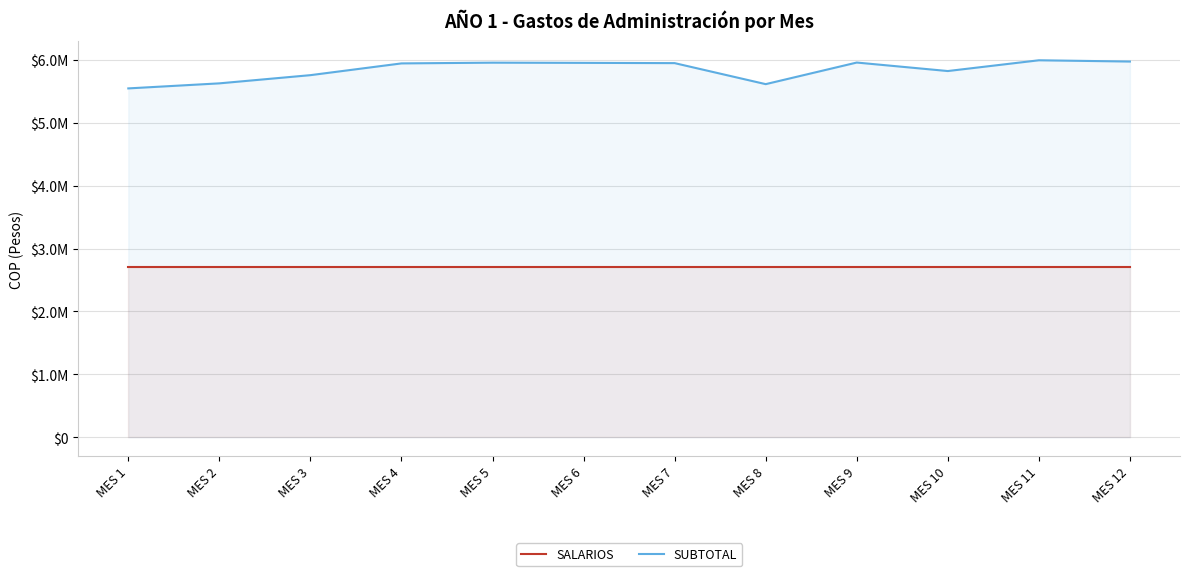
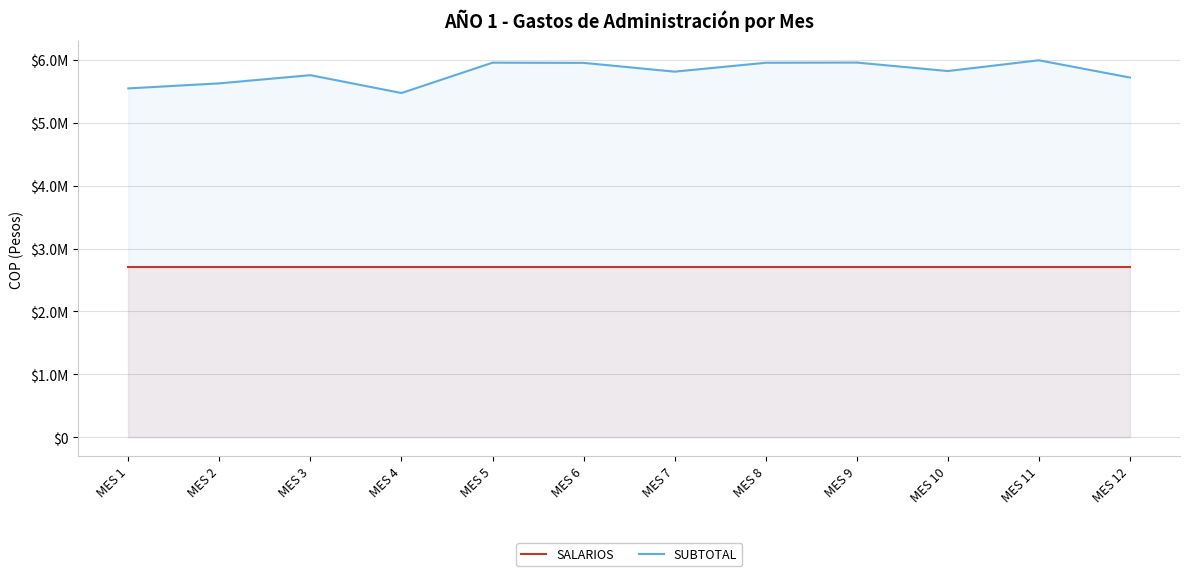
SUBTOTAL, MES 4: $5900000 -> $5500000
SUBTOTAL, MES 7: $5900000 -> $5800000
SUBTOTAL, MES 8: $5600000 -> $6000000
SUBTOTAL, MES 12: $6000000 -> $5700000
